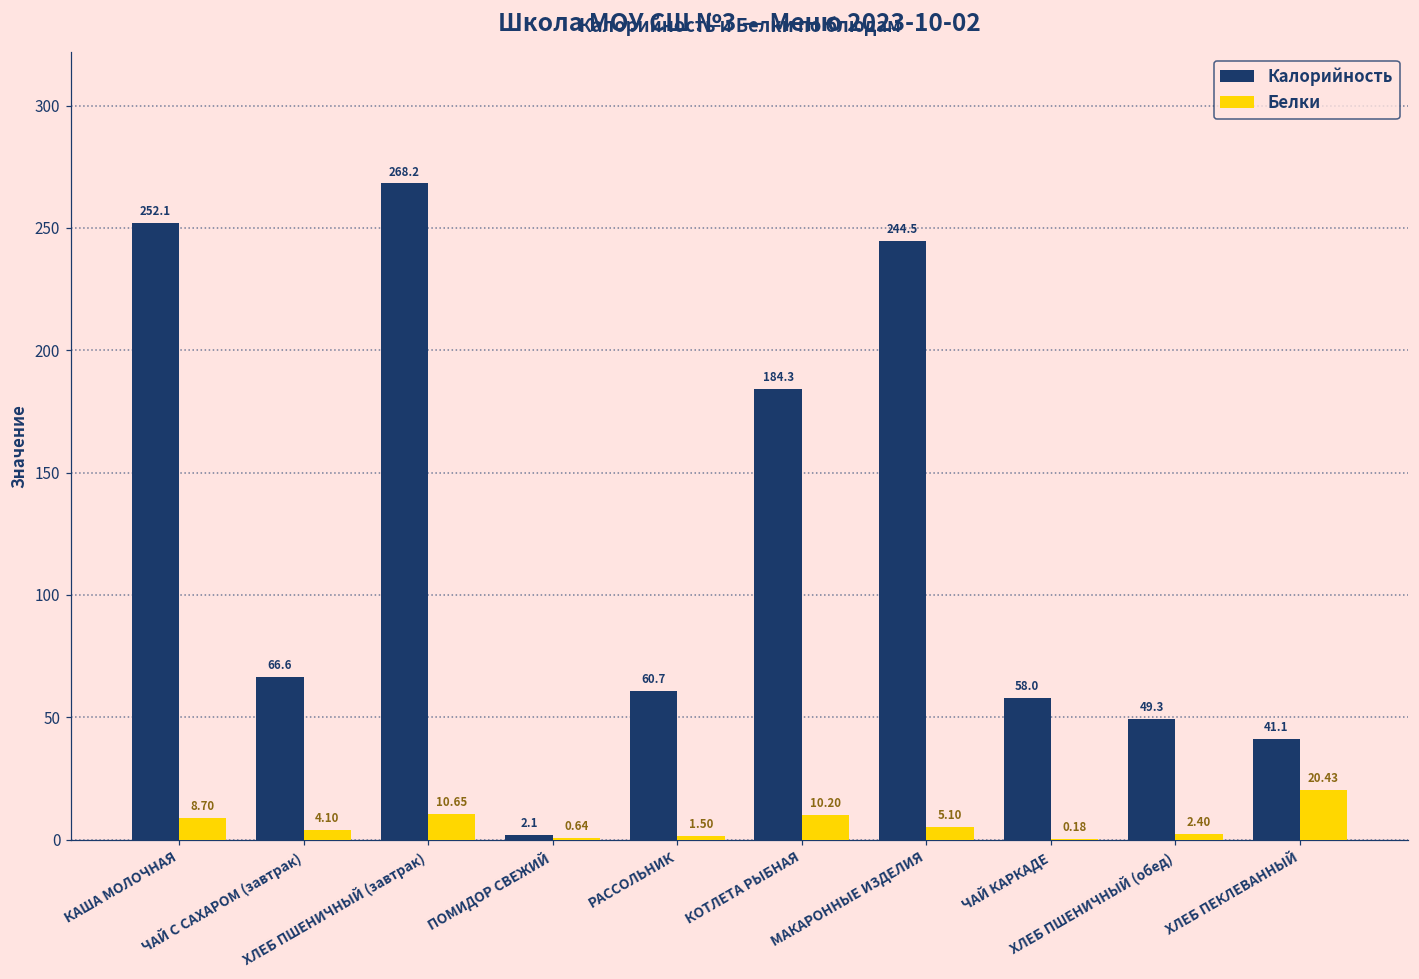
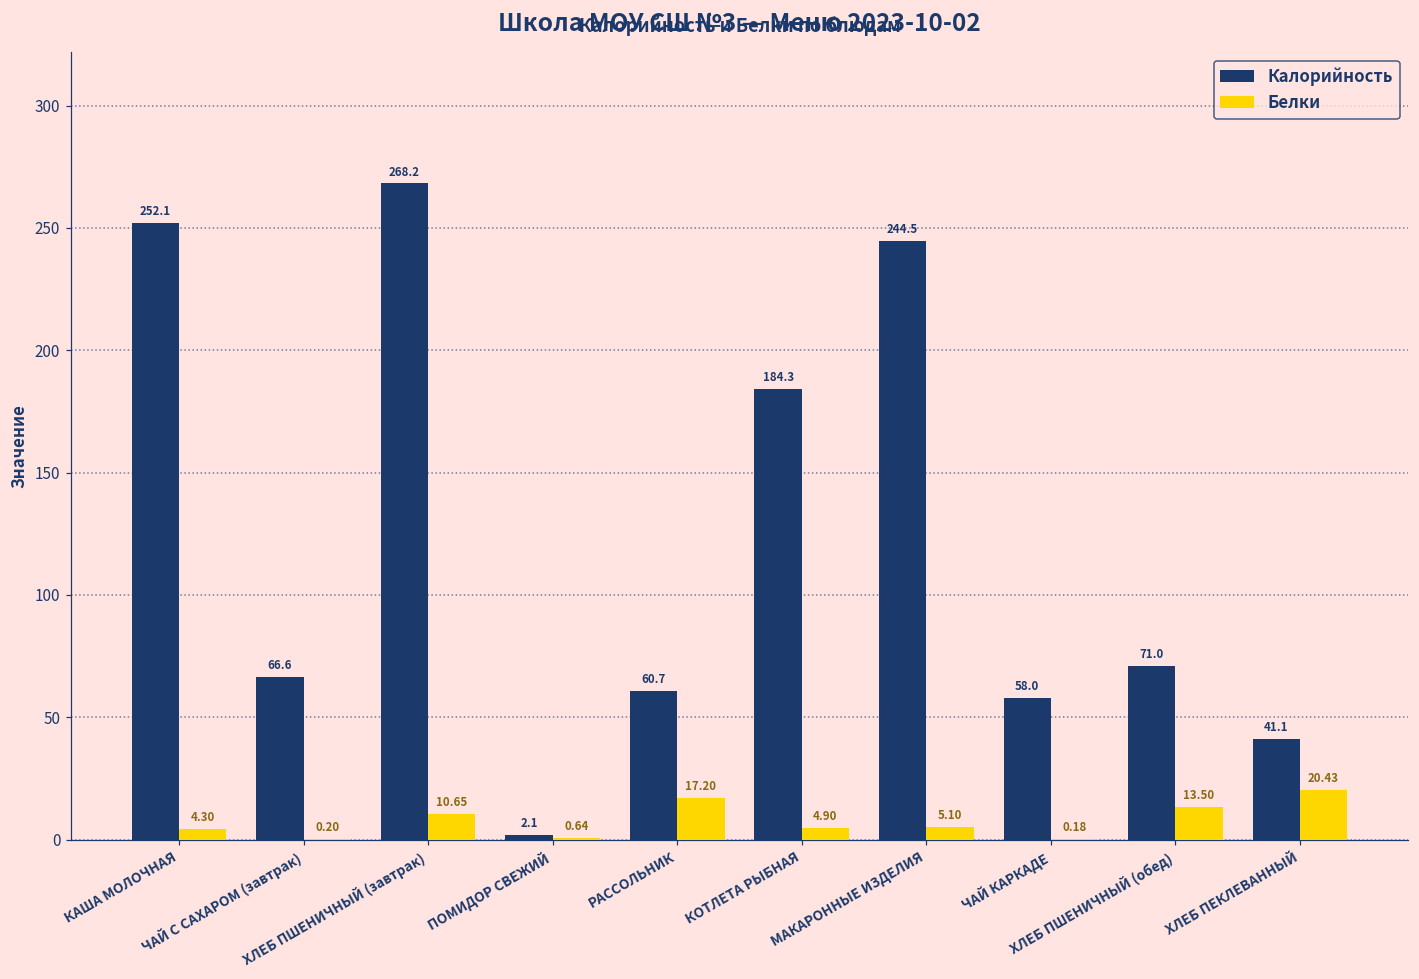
Белки, КАША МОЛОЧНАЯ: 8.70 -> 4.30
Белки, ЧАЙ С САХАРОМ (завтрак): 4.10 -> 0.20
Белки, РАССОЛЬНИК: 1.50 -> 17.20
Белки, КОТЛЕТА РЫБНАЯ: 10.20 -> 4.90
Калорийность, ХЛЕБ ПШЕНИЧНЫЙ (обед): 49.3 -> 71.0
Белки, ХЛЕБ ПШЕНИЧНЫЙ (обед): 2.40 -> 13.50
